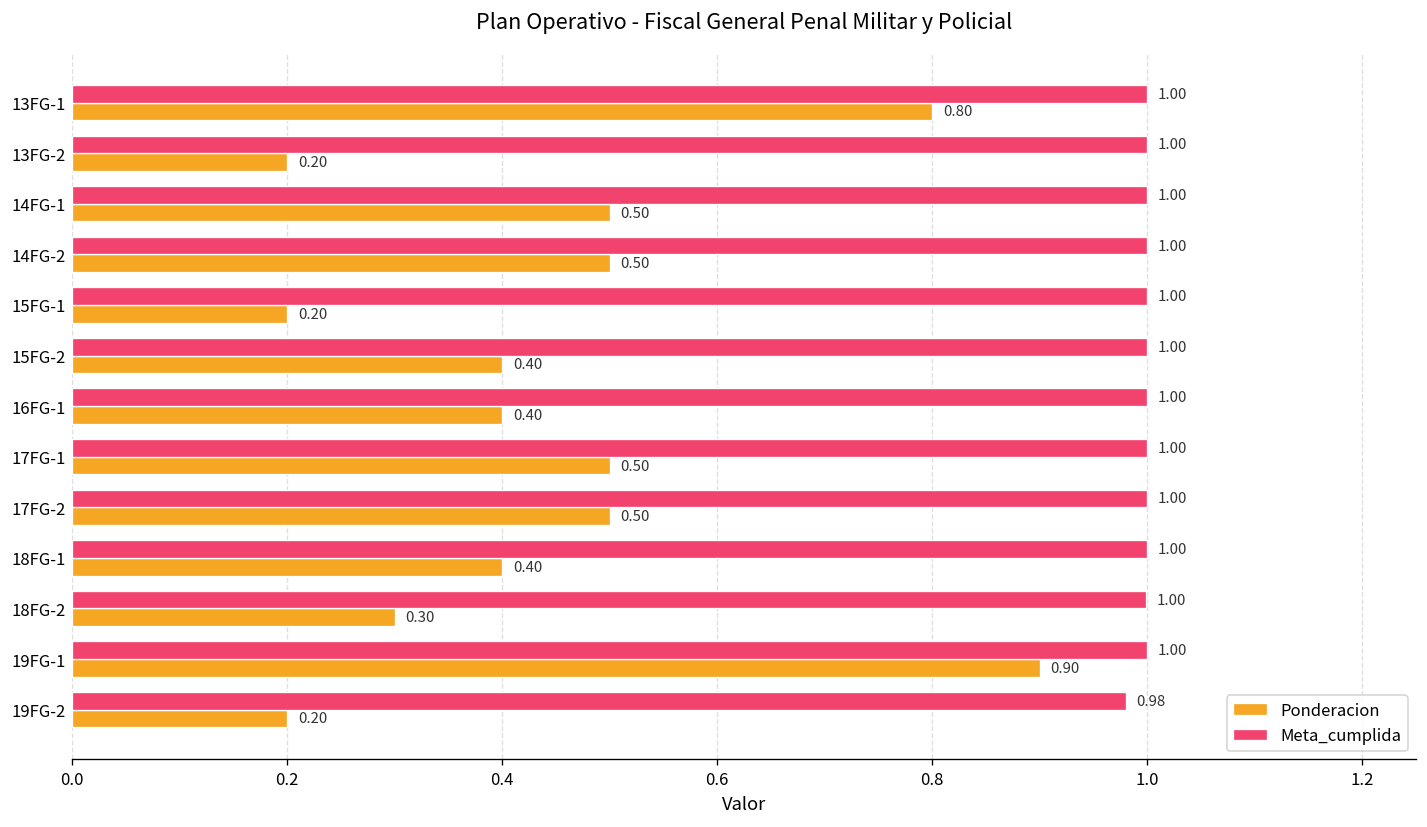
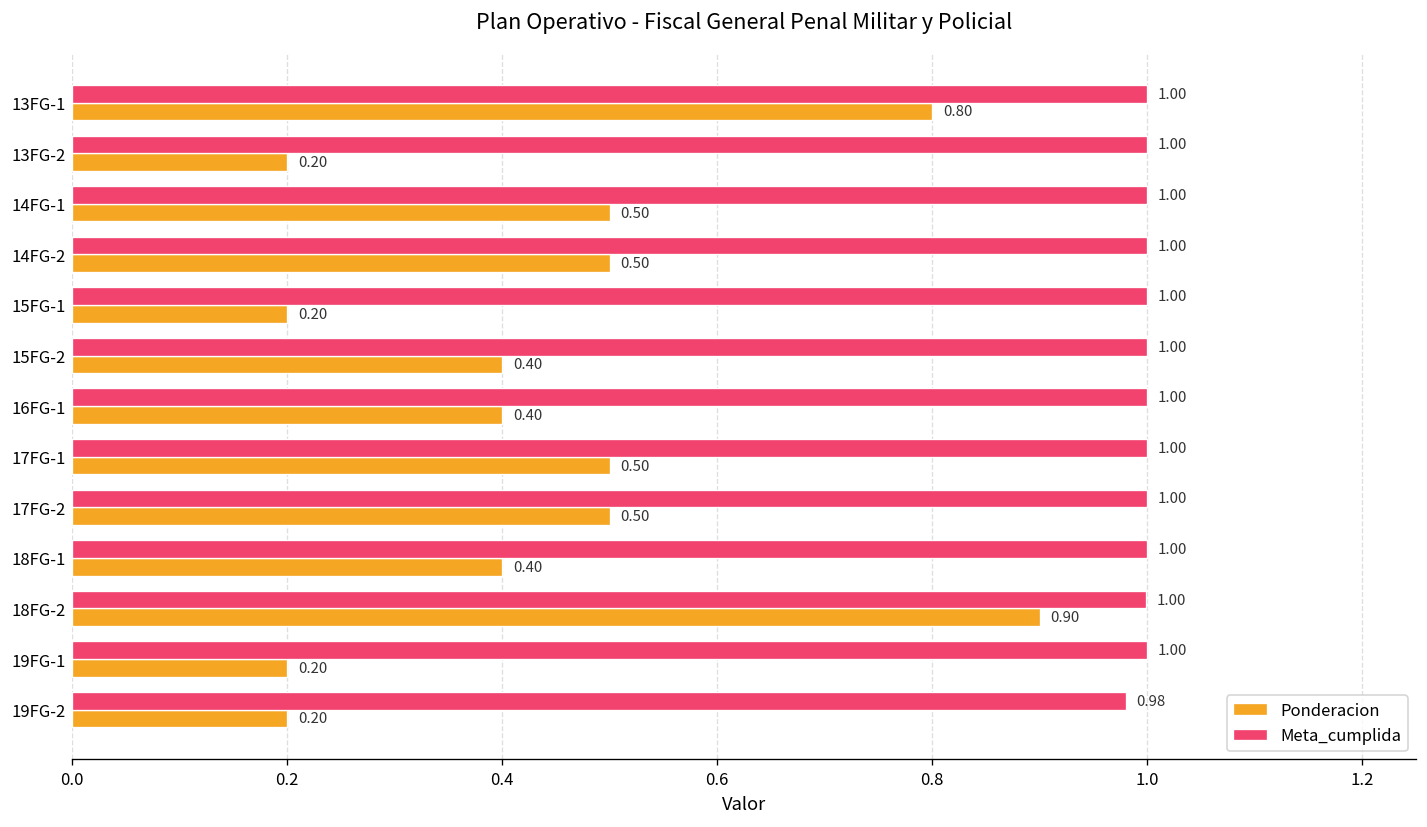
Ponderacion, 18FG-2: 0.30 -> 0.90
Ponderacion, 19FG-1: 0.90 -> 0.20
